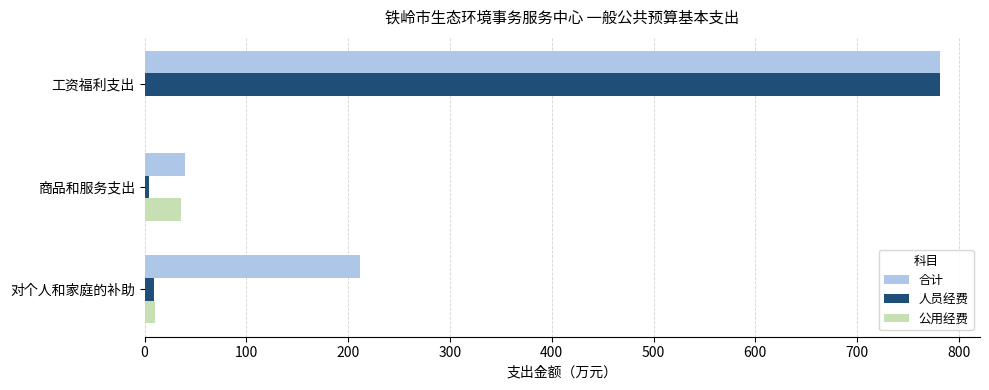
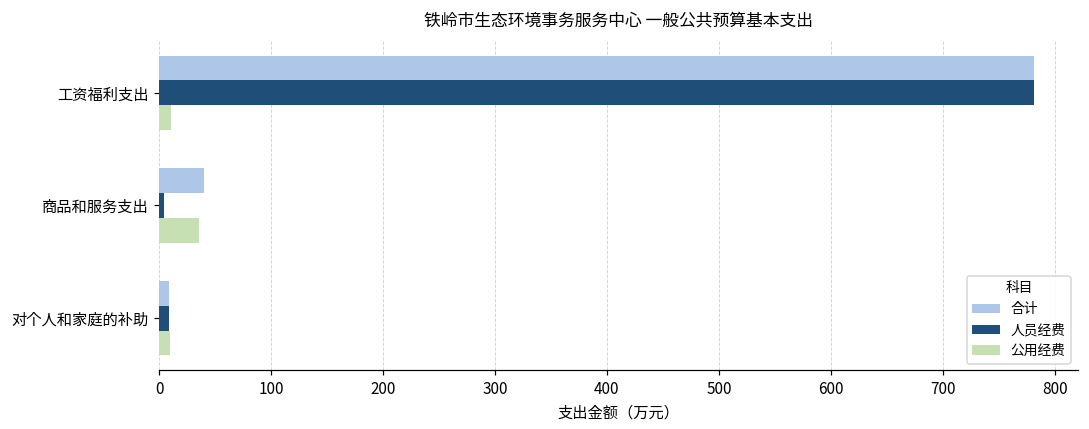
公用经费, 工资福利支出: 0 -> 11
合计, 对个人和家庭的补助: 211 -> 9
